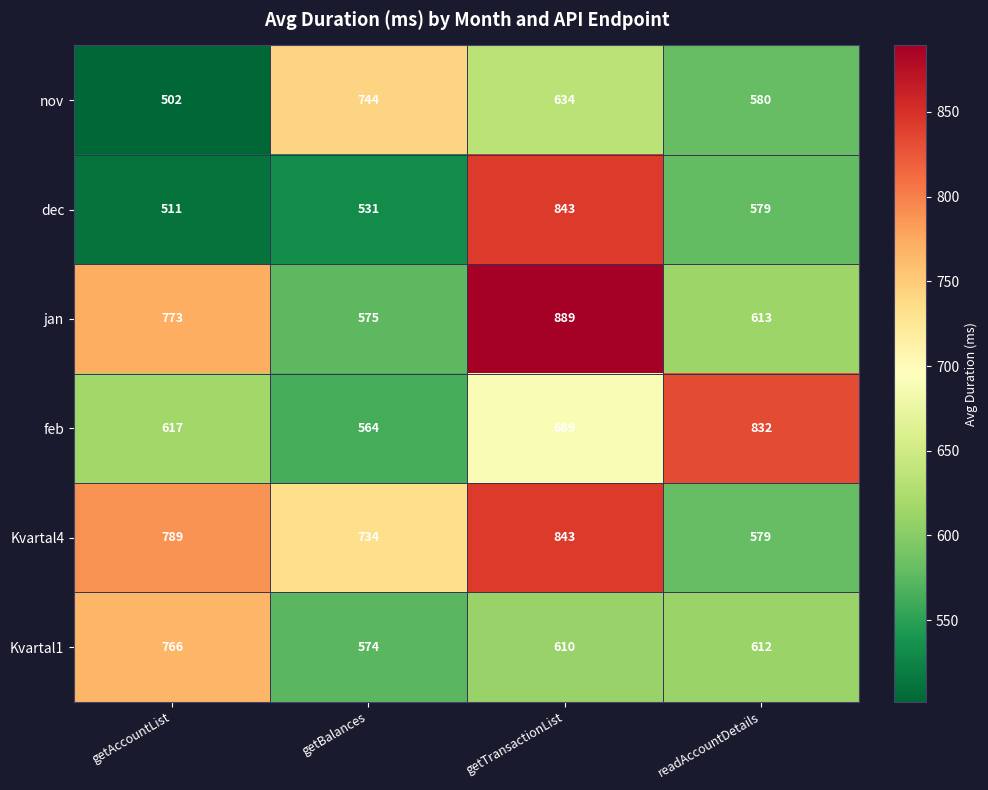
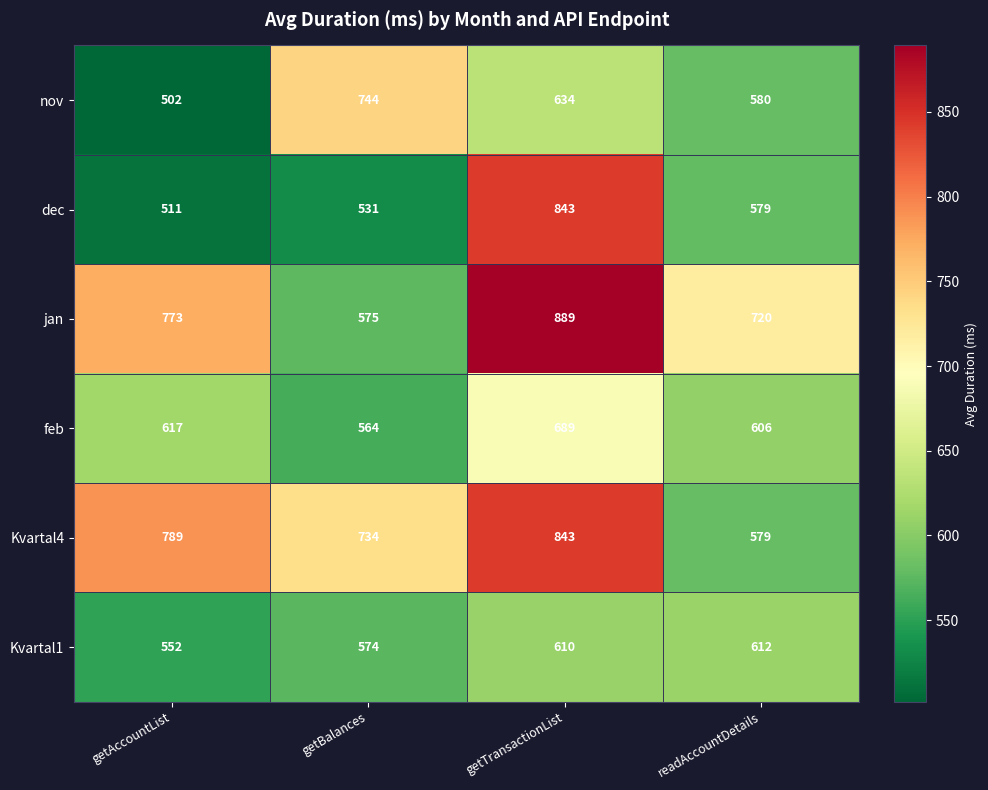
jan, readAccountDetails: 613 -> 720
feb, readAccountDetails: 832 -> 606
Kvartal1, getAccountList: 766 -> 552
